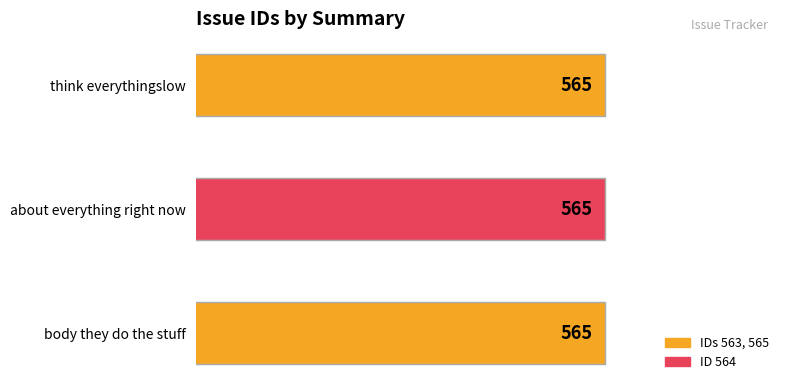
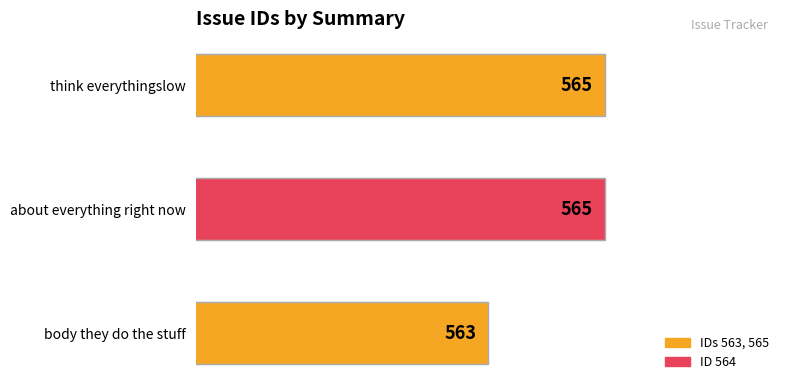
body they do the stuff: 565 -> 563
